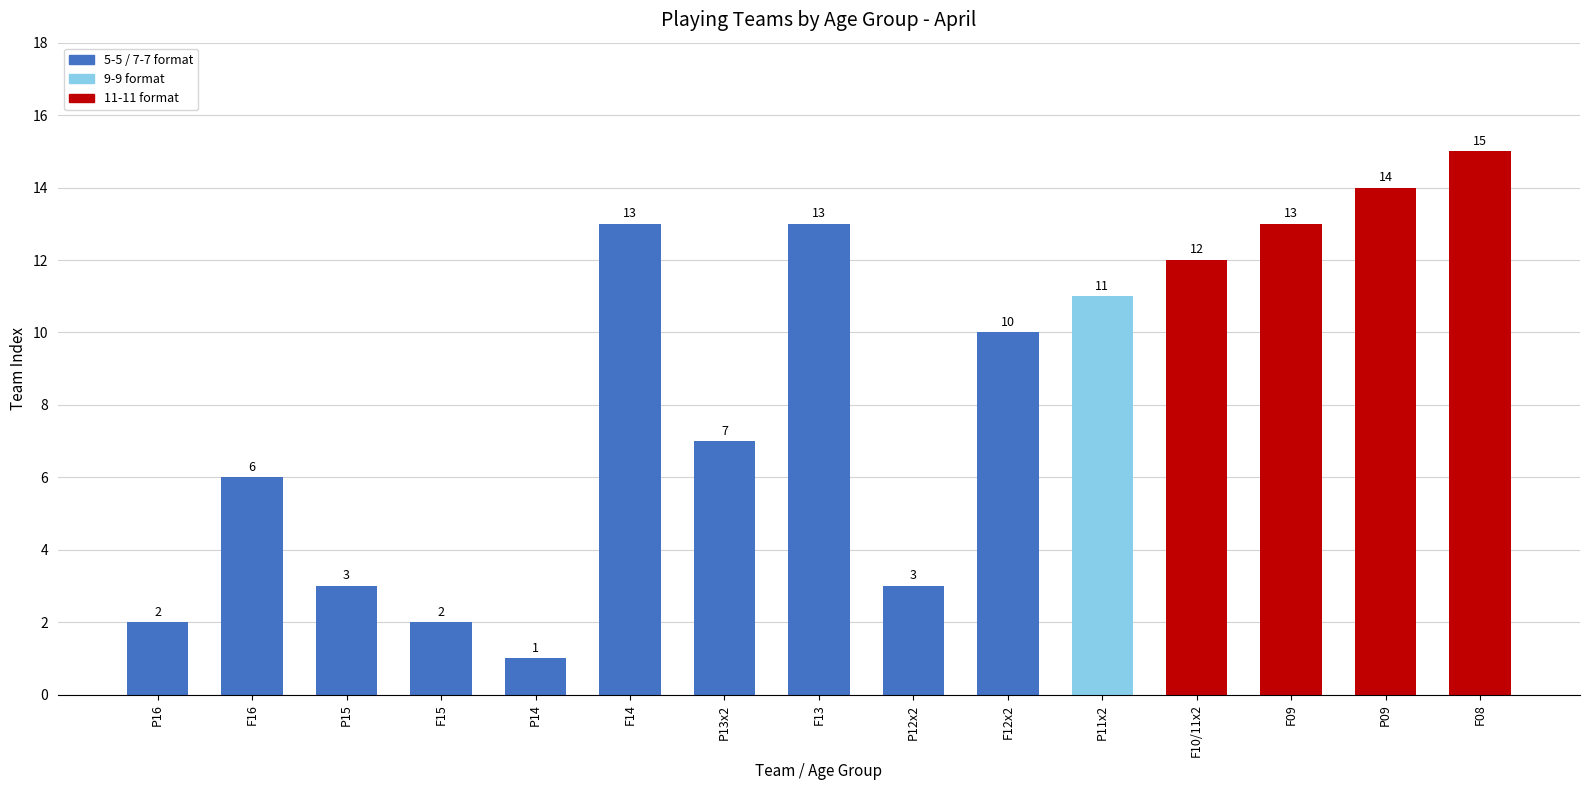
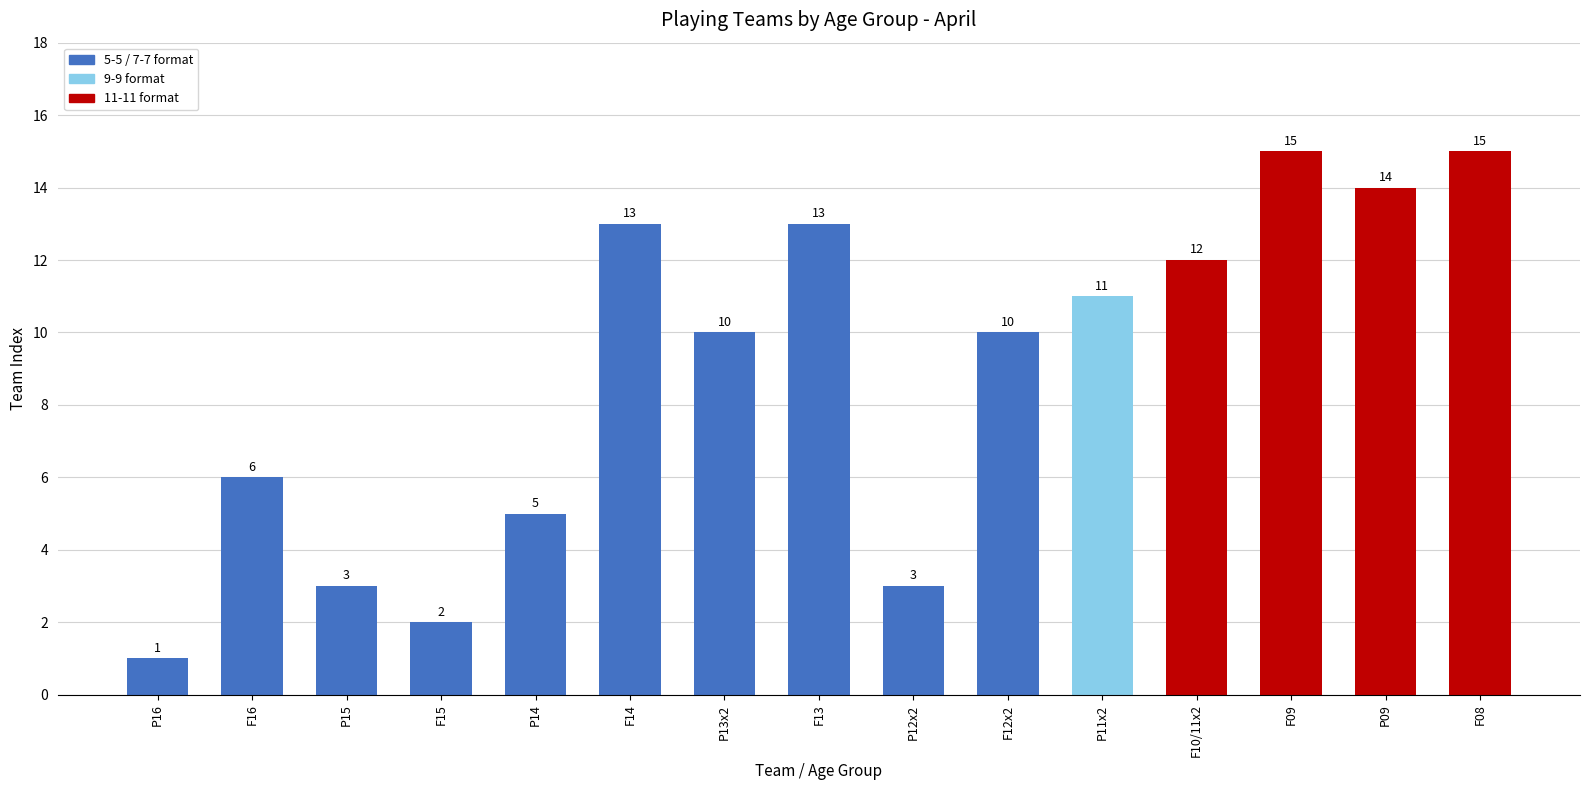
P16: 2 -> 1
P14: 1 -> 5
P13x2: 7 -> 10
F09: 13 -> 15
